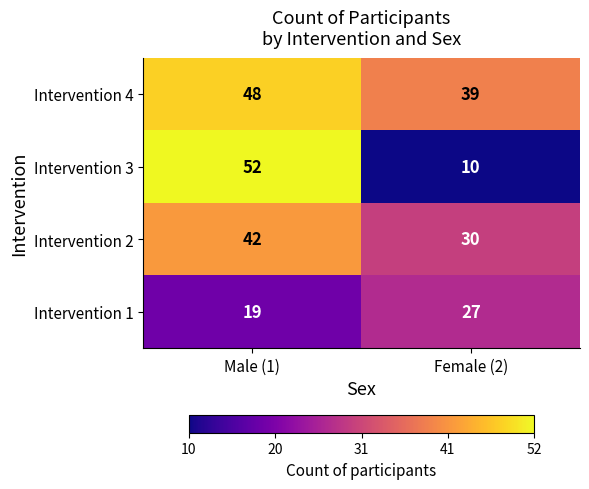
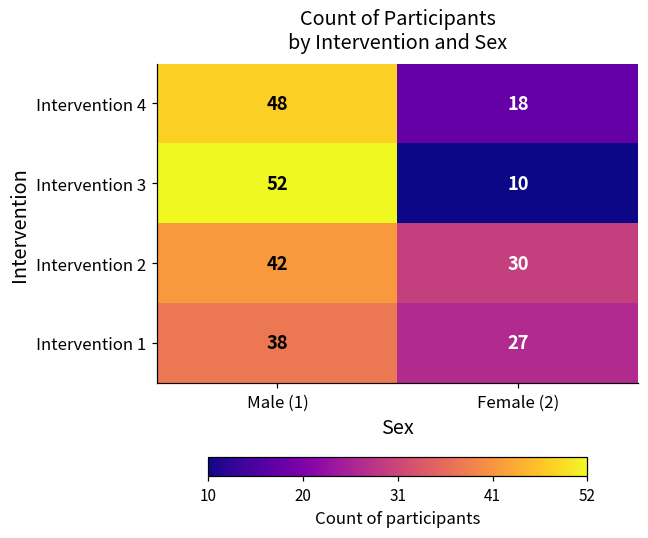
Intervention 4, Female (2): 39 -> 18
Intervention 1, Male (1): 19 -> 38
